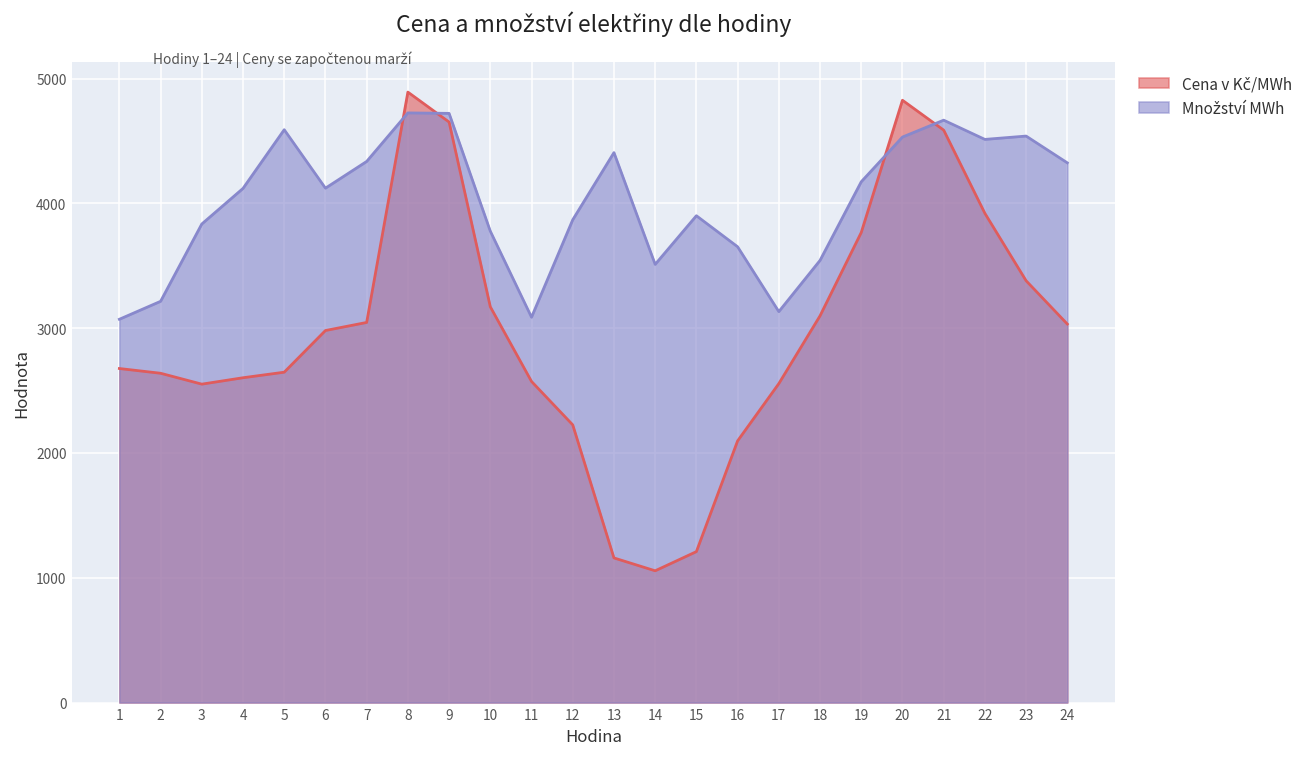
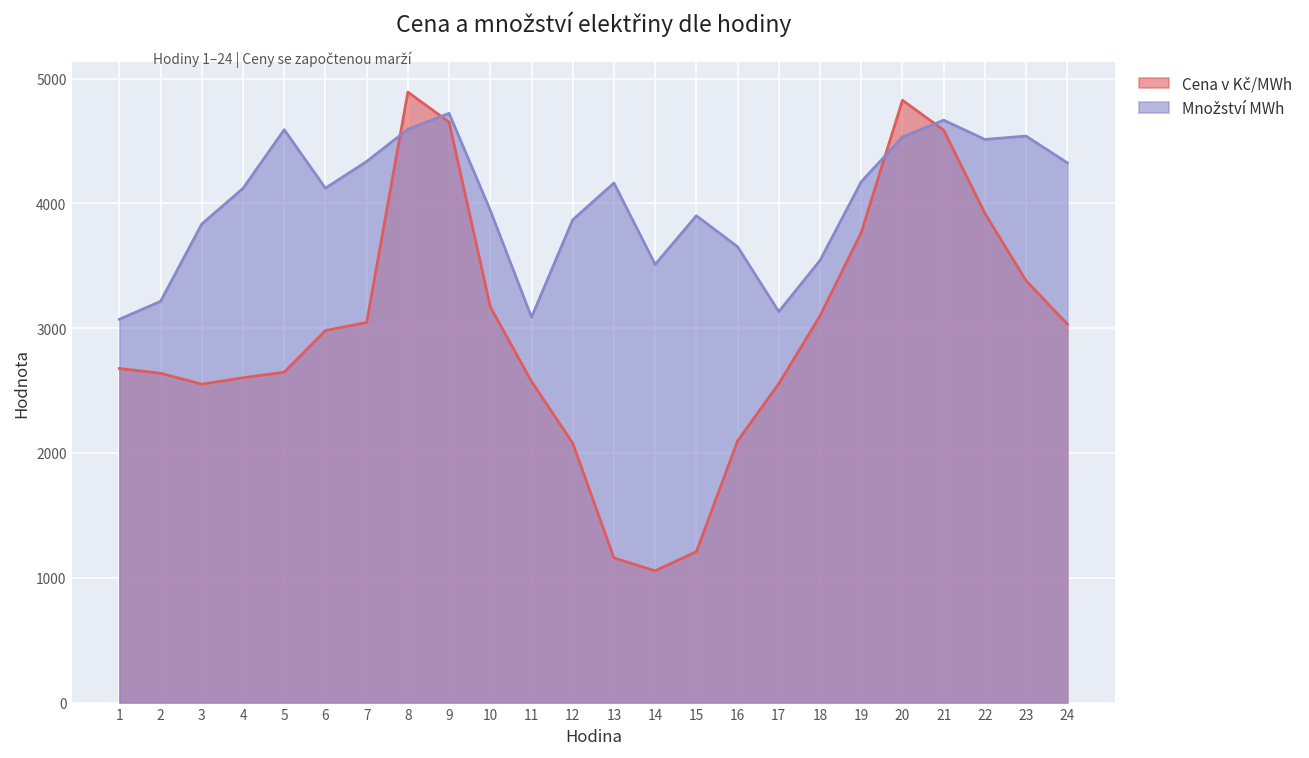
Množství MWh, 8: 4720 -> 4590
Množství MWh, 10: 3780 -> 3940
Cena v Kč/MWh, 12: 2230 -> 2080
Množství MWh, 13: 4410 -> 4160
